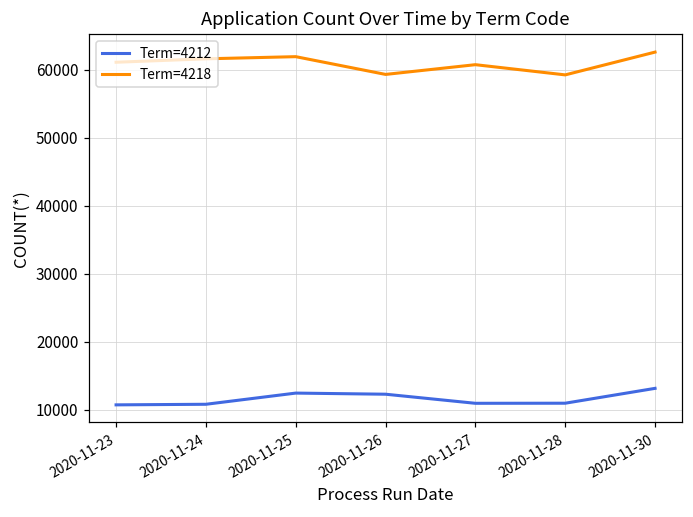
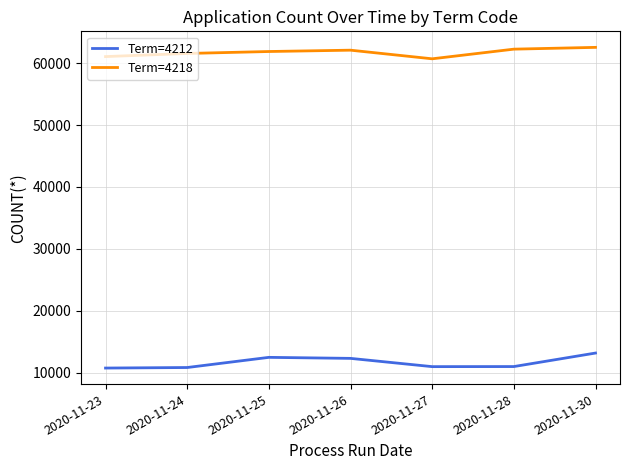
Term=4218, 2020-11-26: 59000 -> 62000
Term=4218, 2020-11-28: 59000 -> 62000
